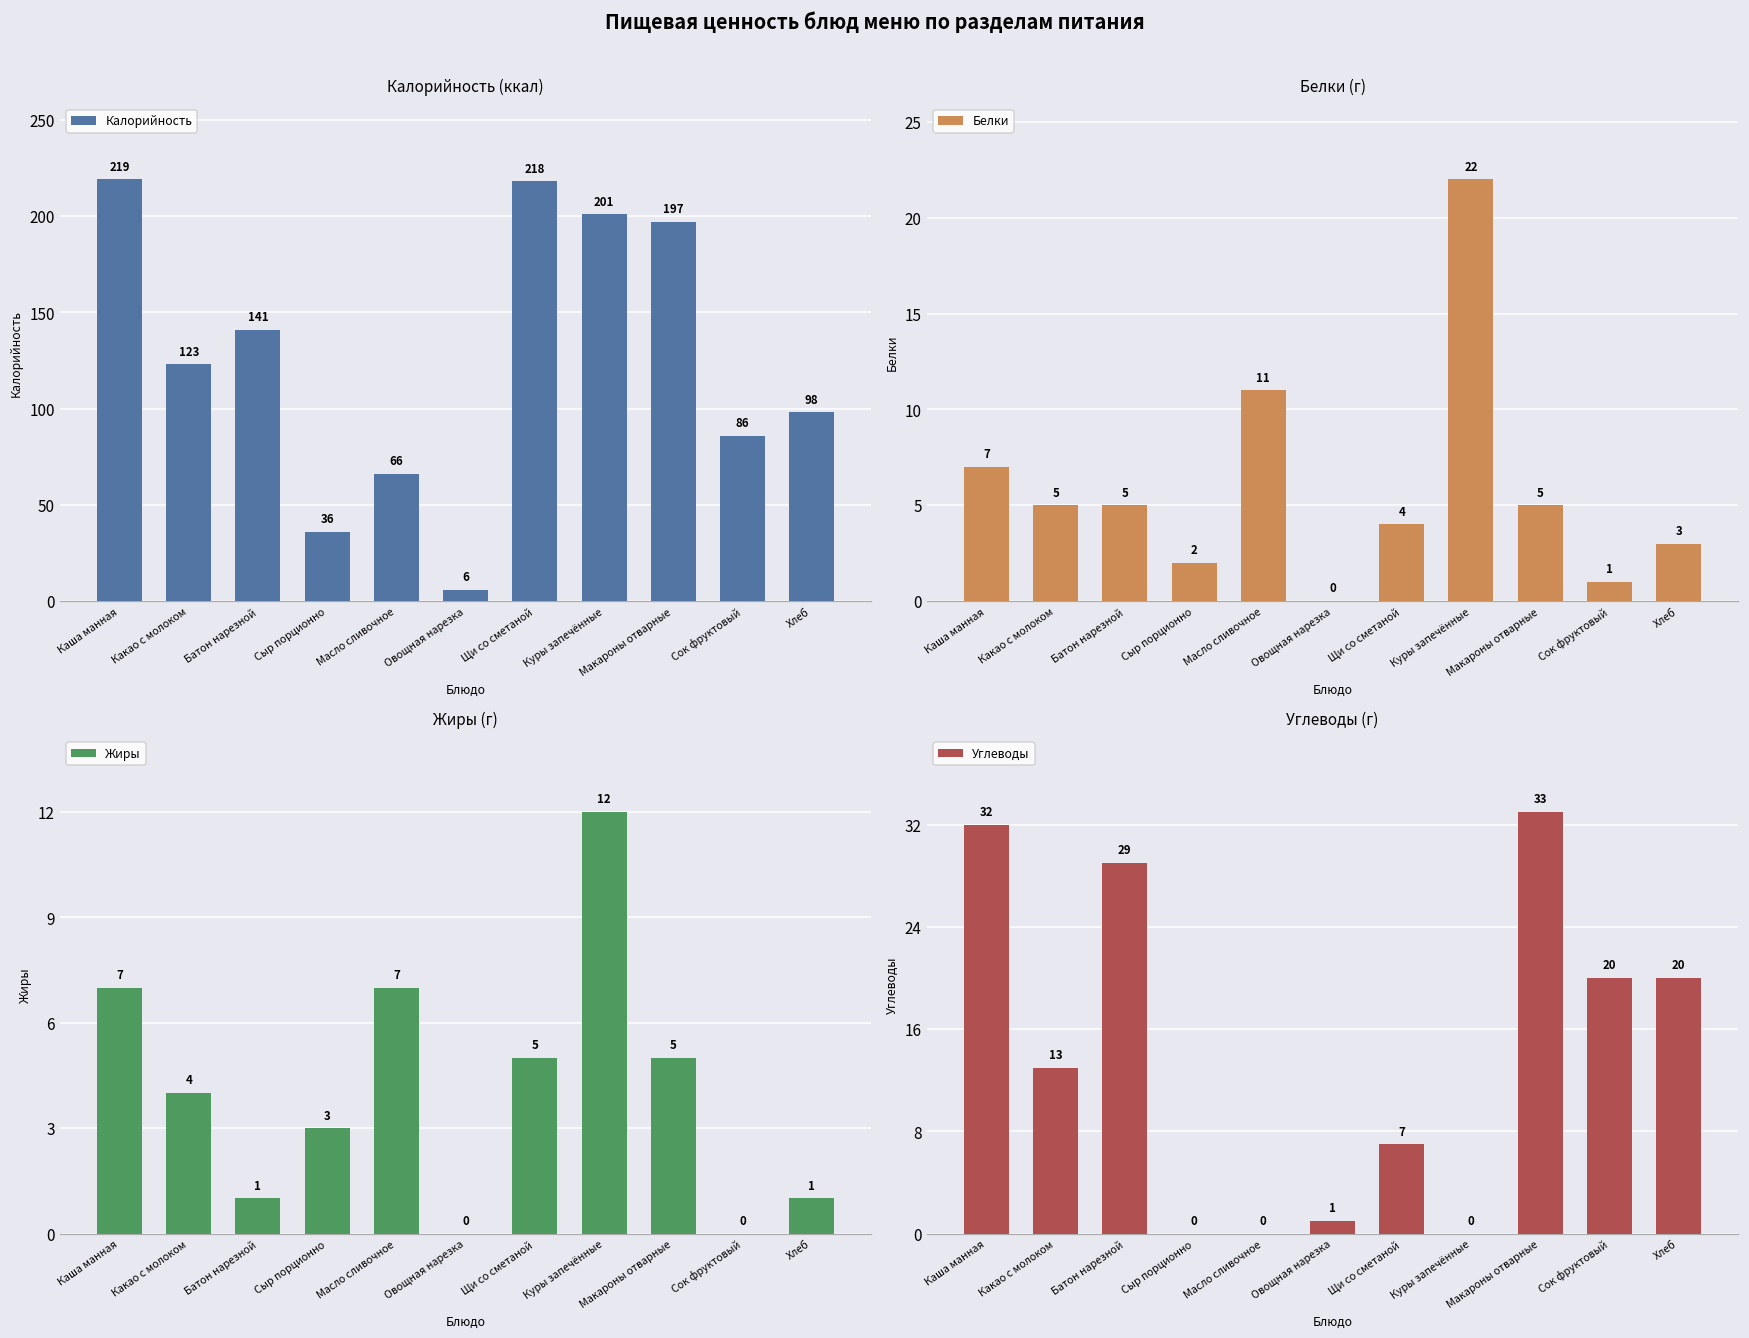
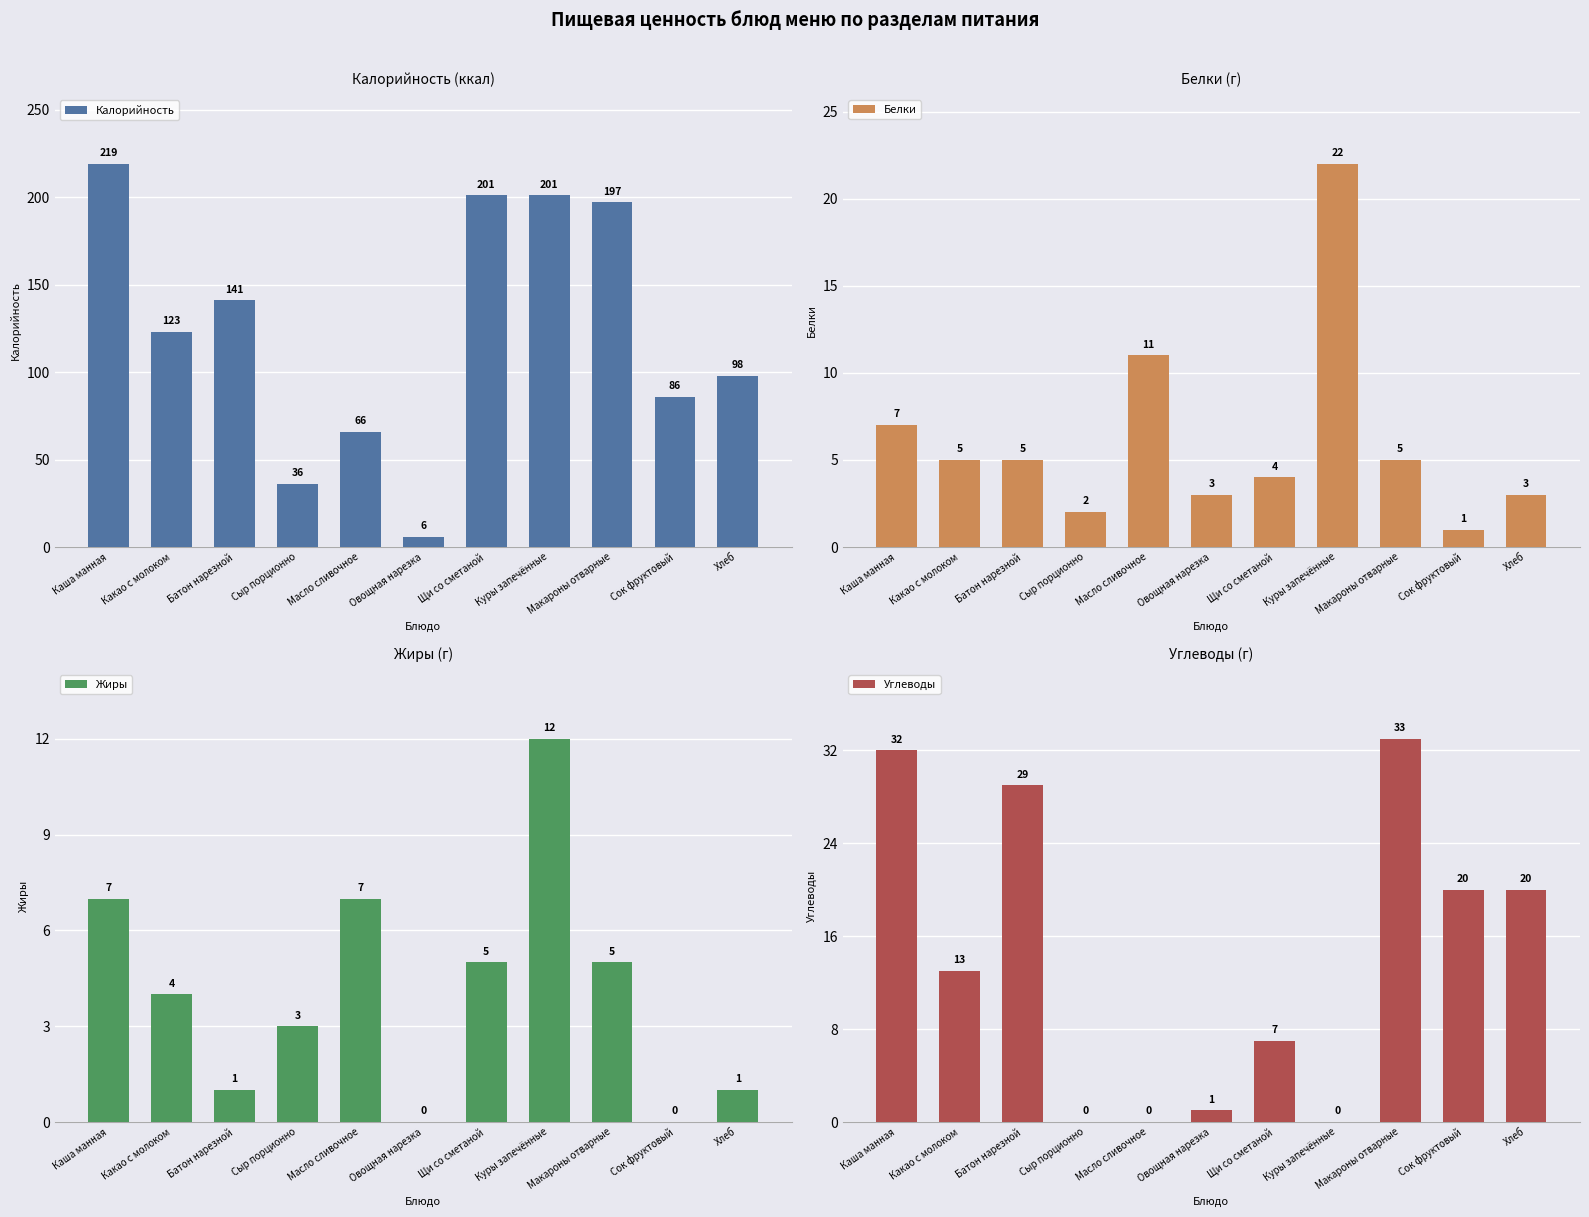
Калорийность (ккал), Щи со сметаной: 218 -> 201
Белки (г), Овощная нарезка: 0 -> 3
